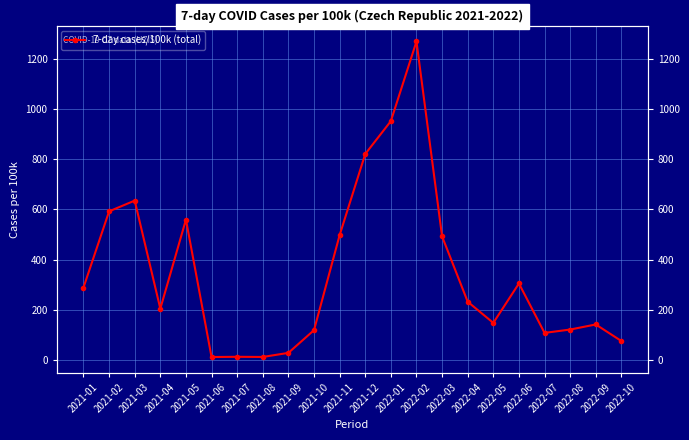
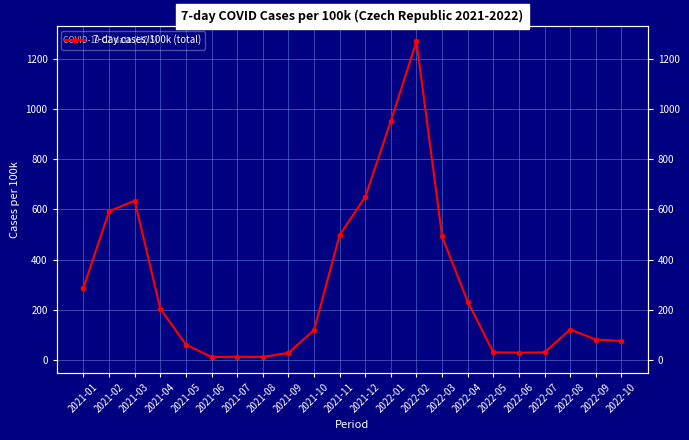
2021-05: 560 -> 60
2021-12: 820 -> 650
2022-05: 150 -> 30
2022-06: 300 -> 30
2022-07: 110 -> 30
2022-09: 140 -> 80
